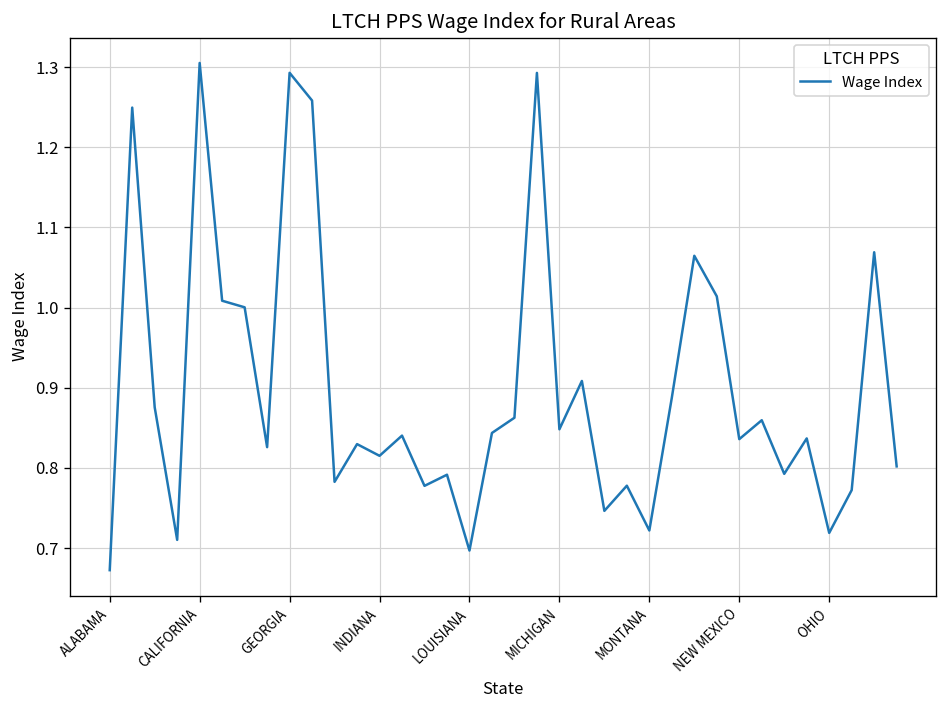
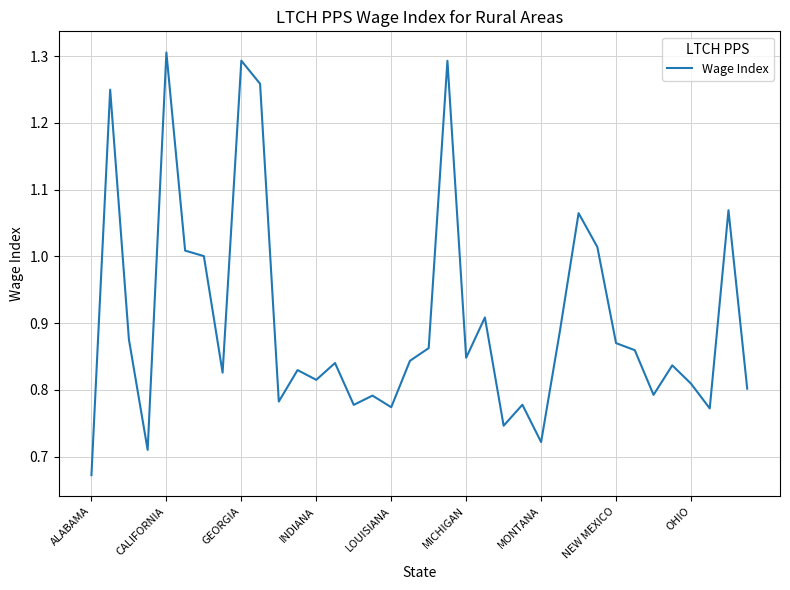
LOUISIANA: 0.70 -> 0.77
NEW MEXICO: 0.84 -> 0.87
OHIO: 0.72 -> 0.81
